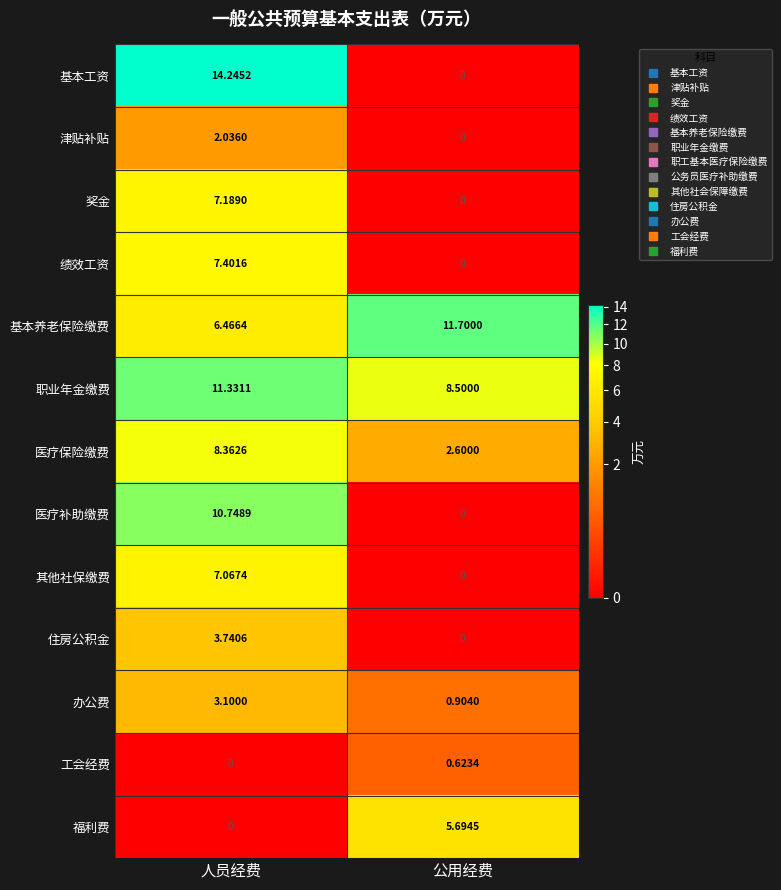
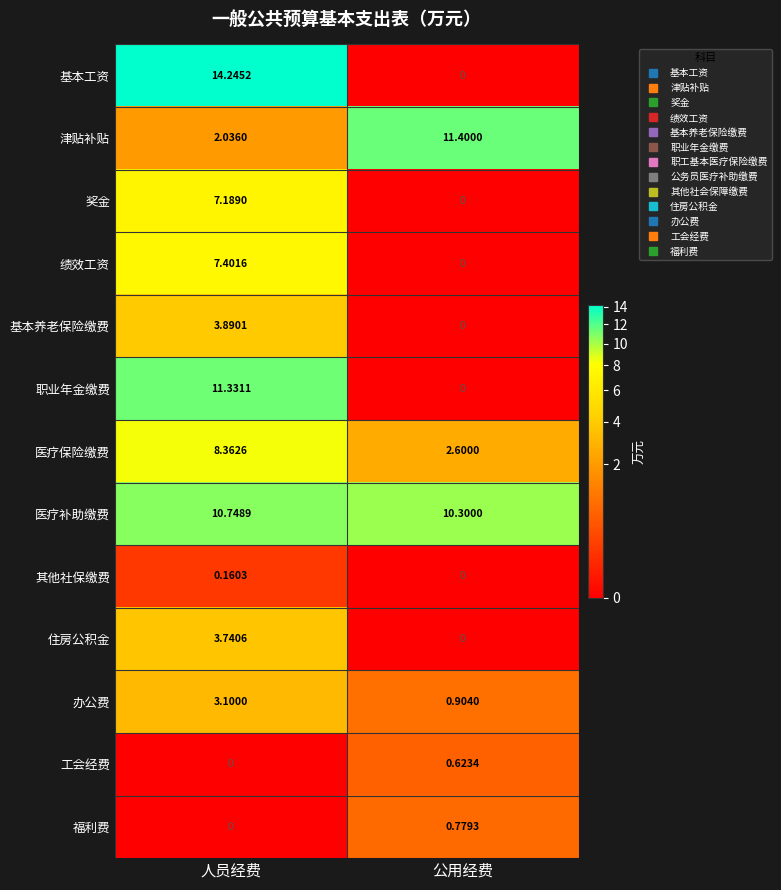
津贴补贴, 公用经费: 0 -> 11.4000
基本养老保险缴费, 人员经费: 6.4664 -> 3.8901
基本养老保险缴费, 公用经费: 11.7000 -> 0
职业年金缴费, 公用经费: 8.5000 -> 0
医疗补助缴费, 公用经费: 0 -> 10.3000
其他社保缴费, 人员经费: 7.0674 -> 0.1603
福利费, 公用经费: 5.6945 -> 0.7793
